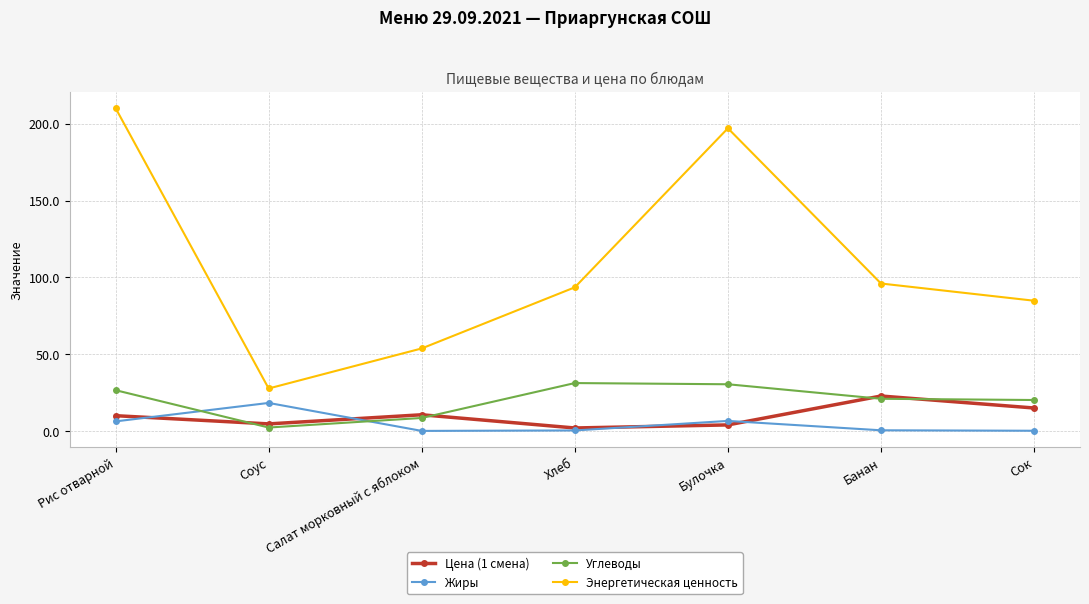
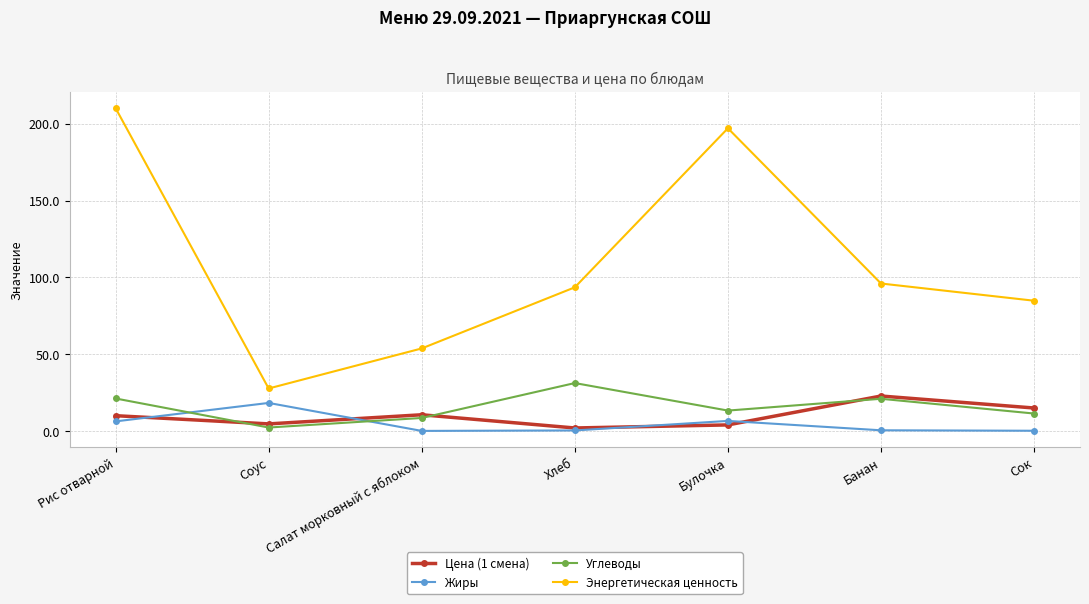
Углеводы, Рис отварной: 27 -> 21
Углеводы, Булочка: 30 -> 13
Углеводы, Сок: 20 -> 11
